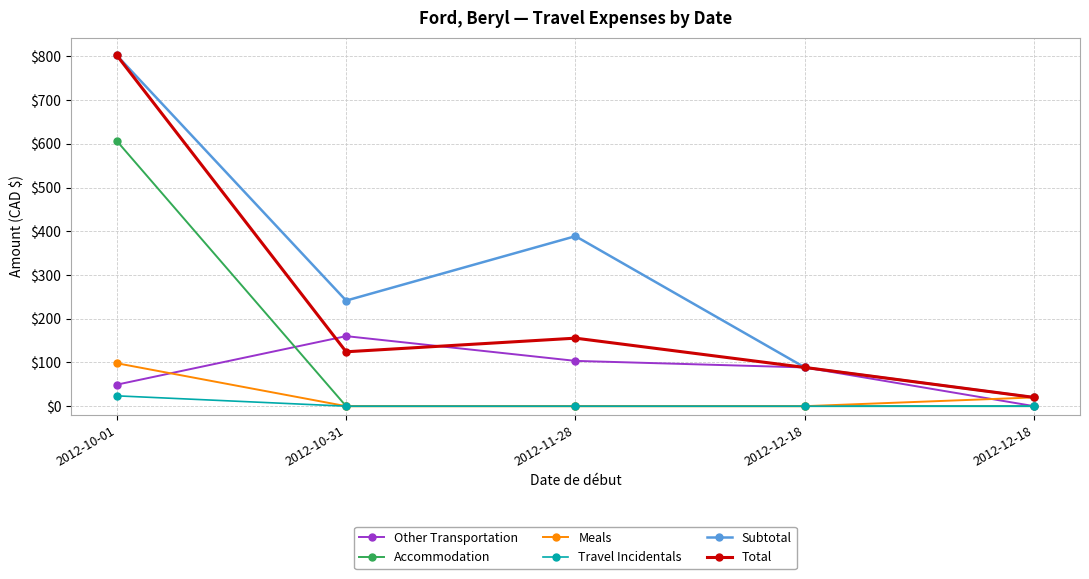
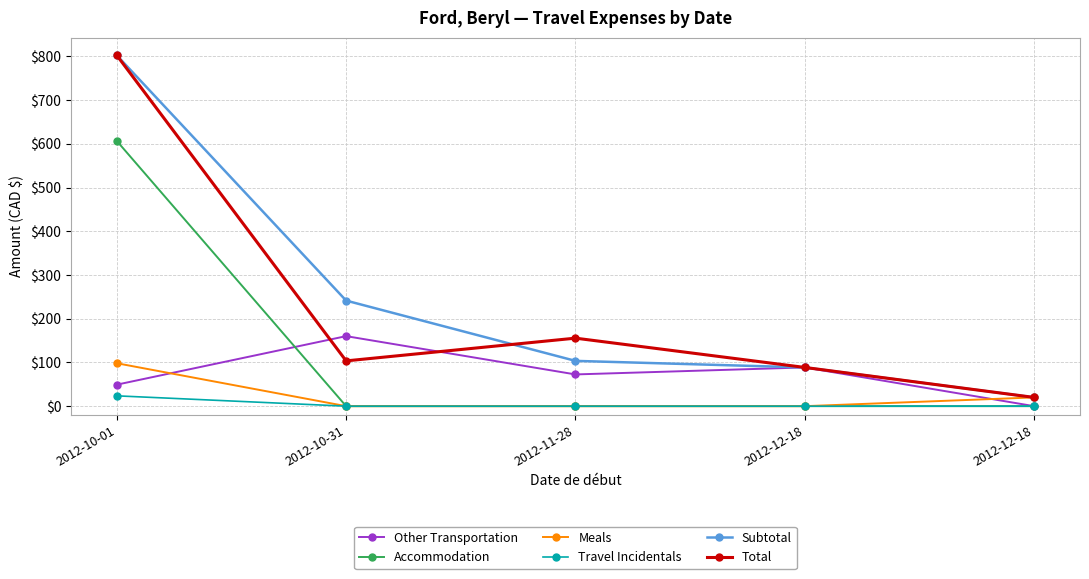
Total, 2012-10-31: $120 -> $100
Other Transportation, 2012-11-28: $100 -> $70
Subtotal, 2012-11-28: $390 -> $100
